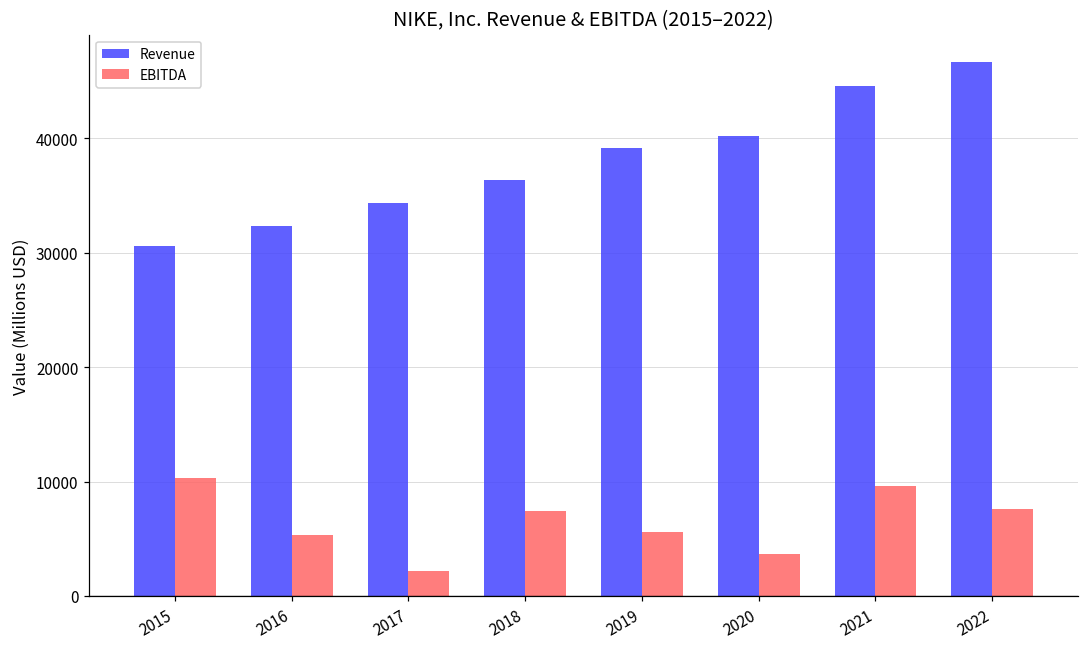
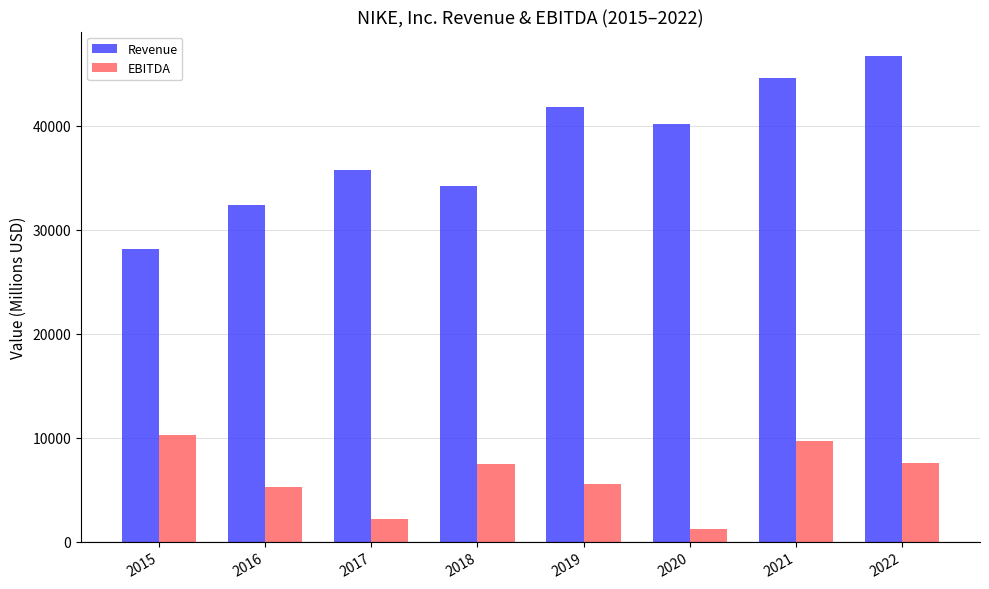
Revenue, 2015: 30600 -> 28100
Revenue, 2017: 34400 -> 35700
Revenue, 2018: 36400 -> 34200
Revenue, 2019: 39100 -> 41800
EBITDA, 2020: 3700 -> 1200
